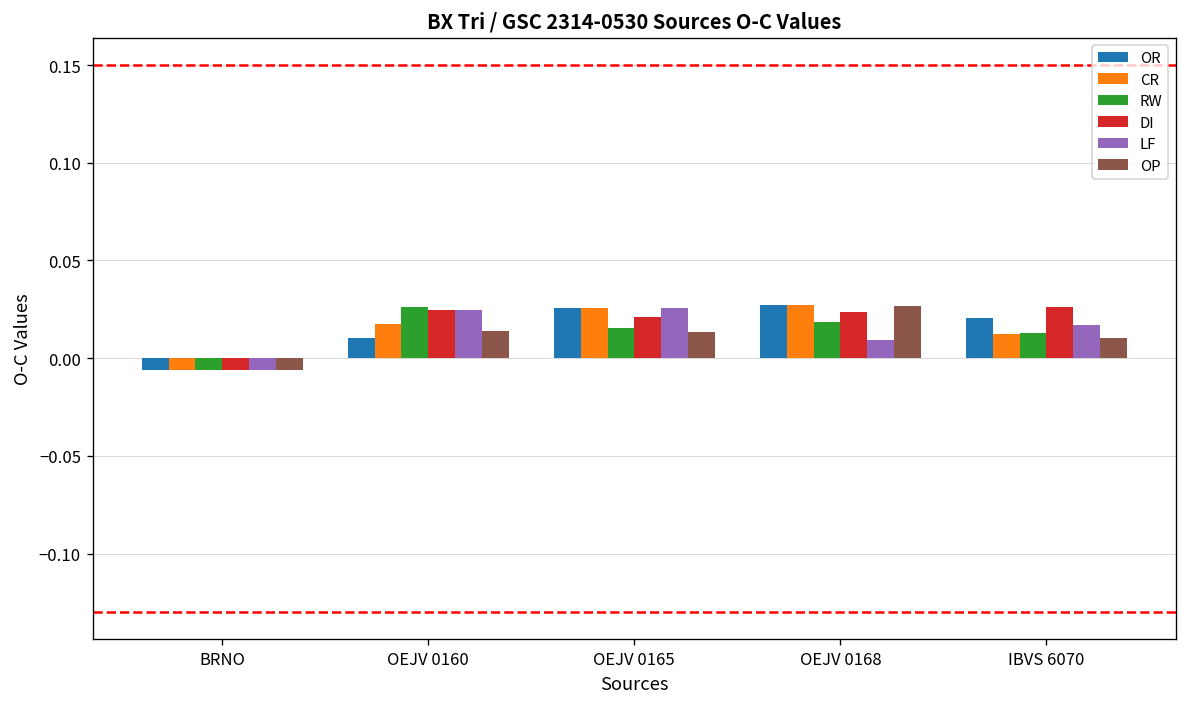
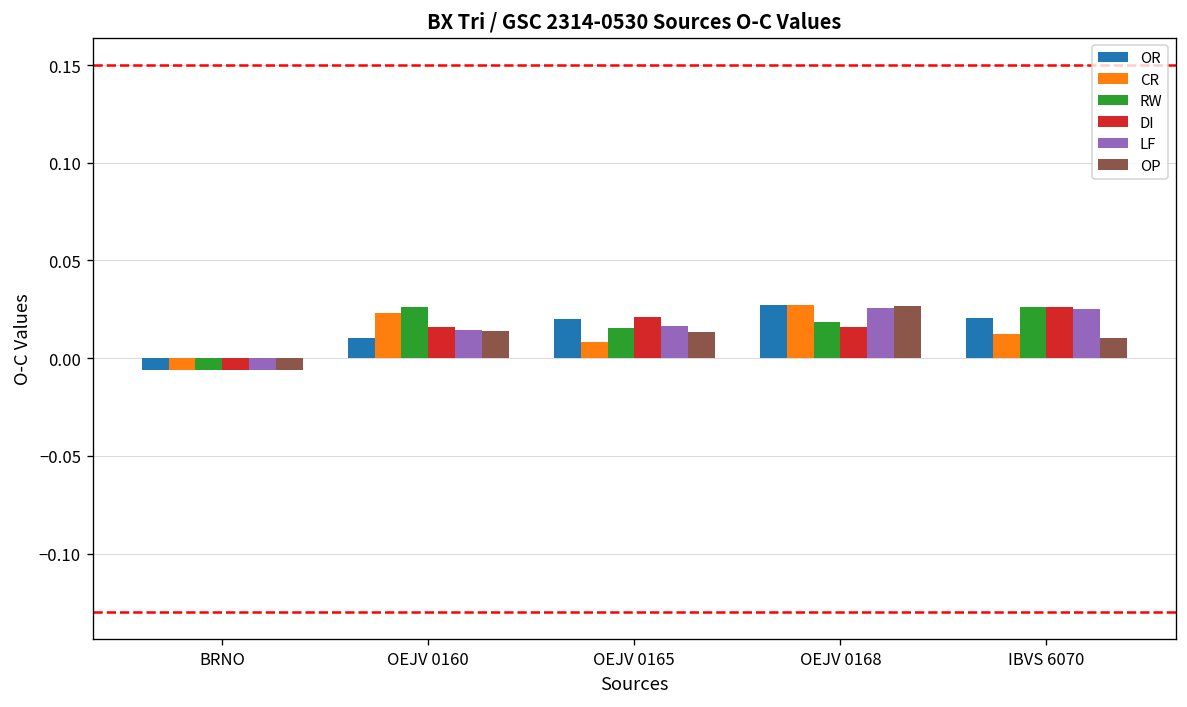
CR, OEJV 0160: 0.018 -> 0.023
DI, OEJV 0160: 0.025 -> 0.016
LF, OEJV 0160: 0.025 -> 0.014
OR, OEJV 0165: 0.026 -> 0.020
CR, OEJV 0165: 0.026 -> 0.008
LF, OEJV 0165: 0.026 -> 0.016
DI, OEJV 0168: 0.023 -> 0.016
LF, OEJV 0168: 0.009 -> 0.026
RW, IBVS 6070: 0.013 -> 0.026
LF, IBVS 6070: 0.017 -> 0.025
